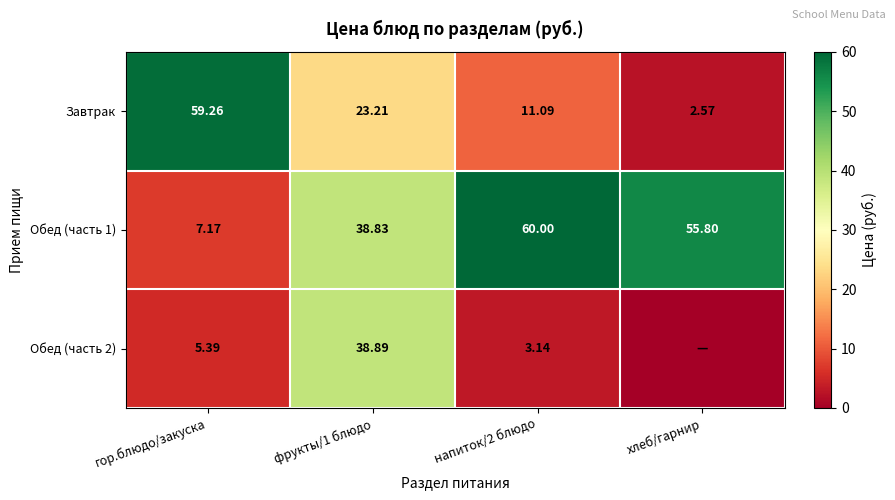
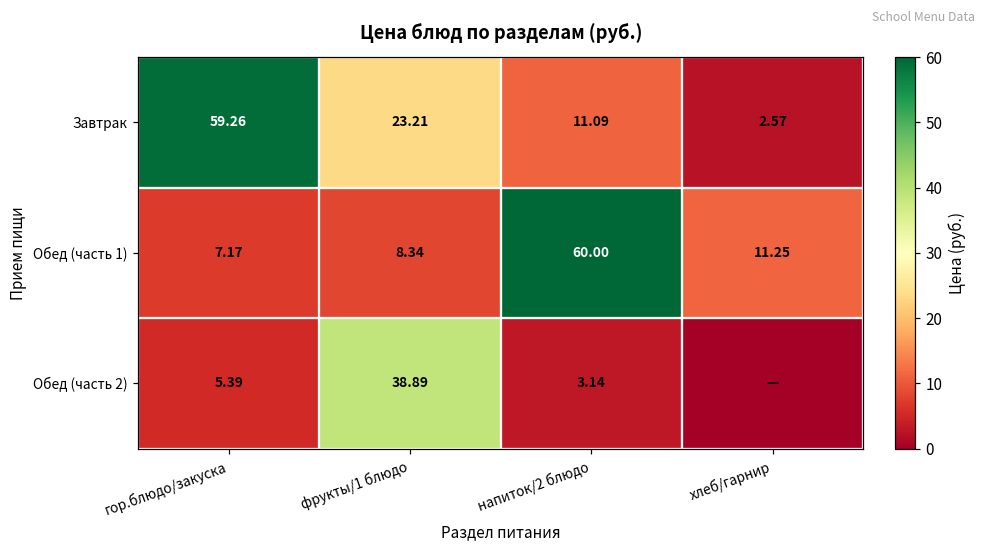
Обед (часть 1), фрукты/1 блюдо: 38.83 -> 8.34
Обед (часть 1), хлеб/гарнир: 55.80 -> 11.25
